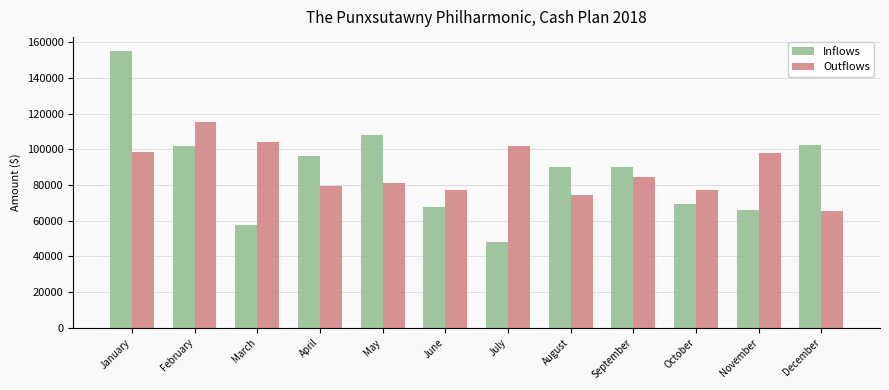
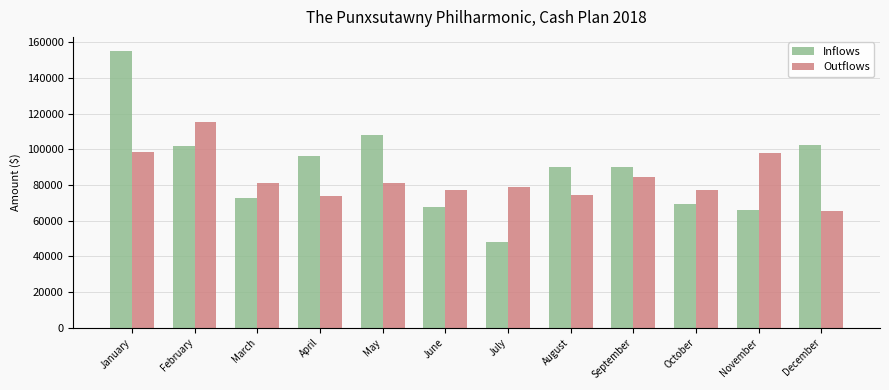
Inflows, March: 57000 -> 73000
Outflows, March: 104000 -> 81000
Outflows, April: 79000 -> 74000
Outflows, July: 102000 -> 79000
